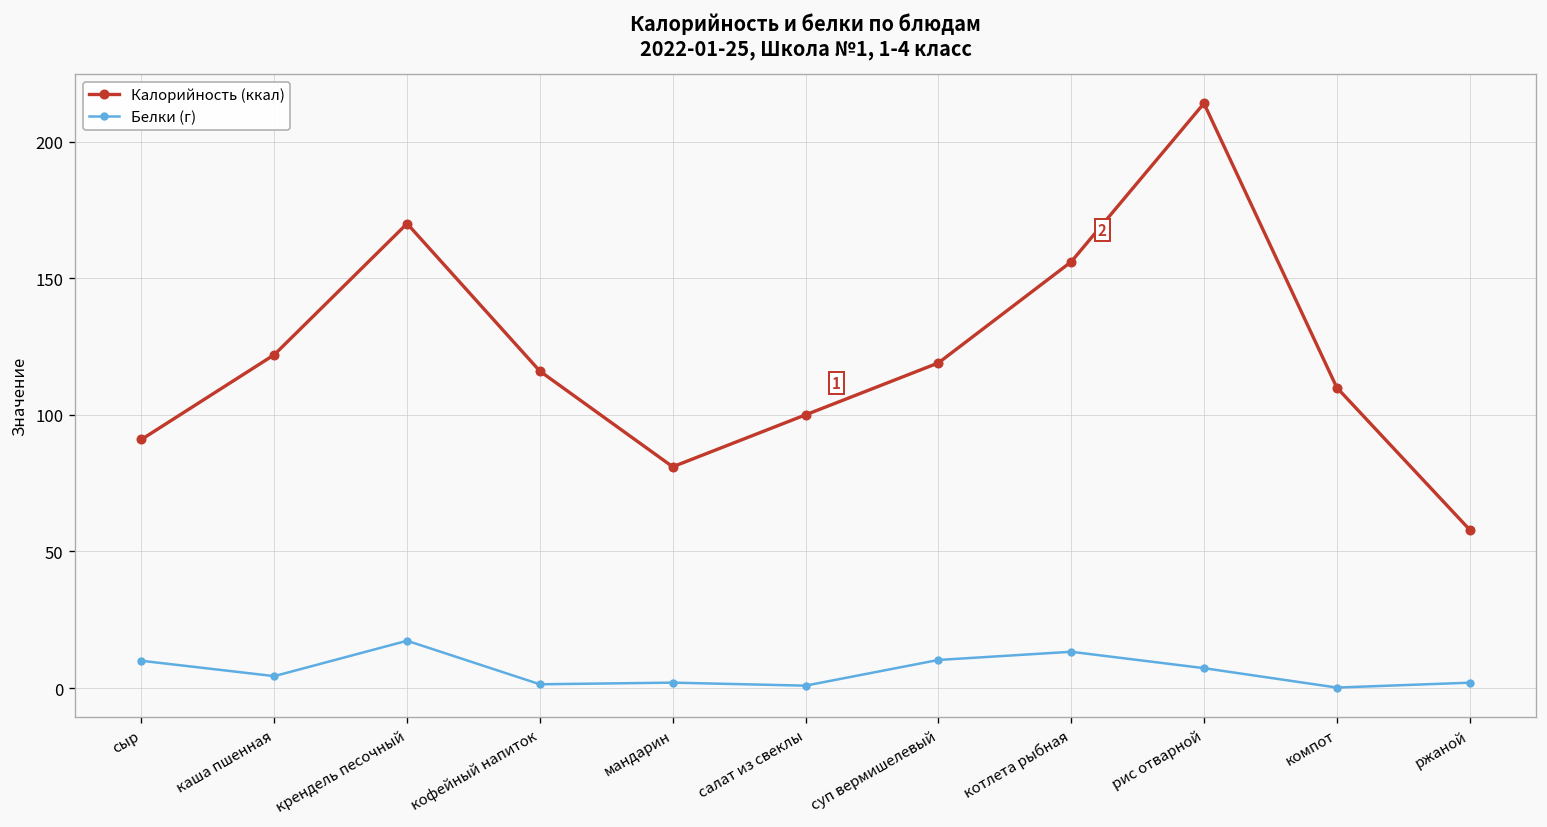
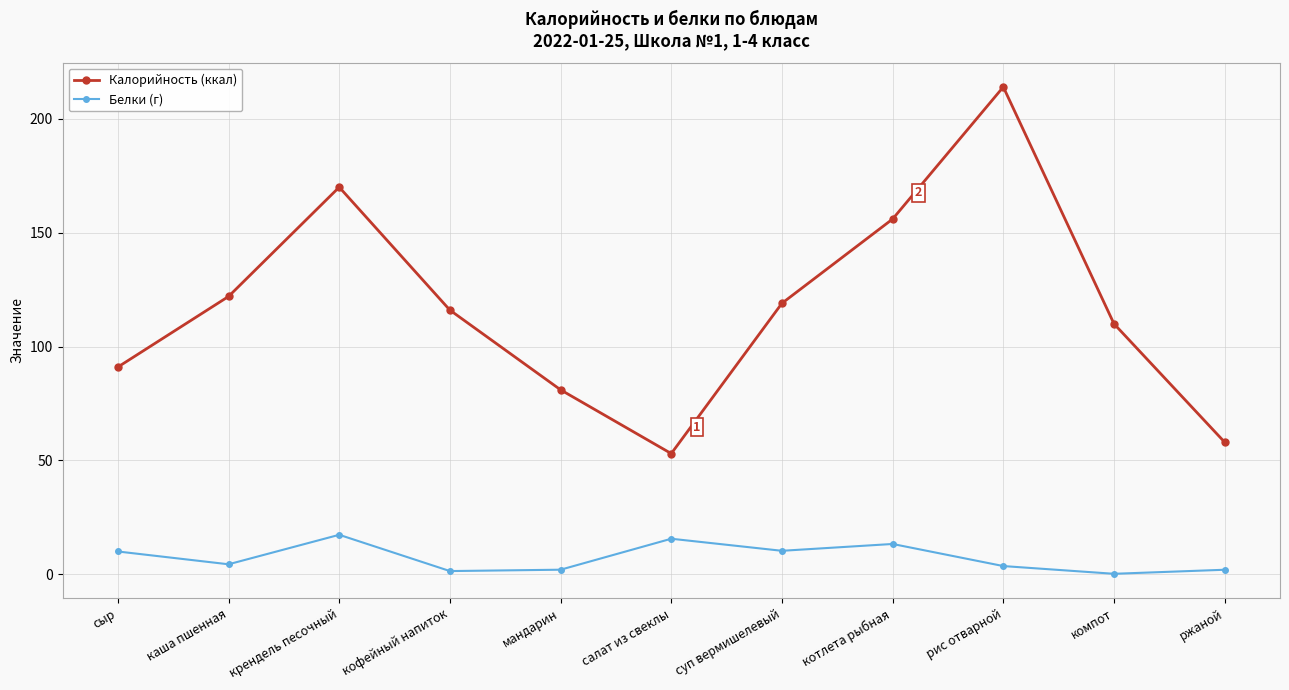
Калорийность (ккал), салат из свеклы: 100 -> 53
Белки (г), салат из свеклы: 1 -> 16
Белки (г), рис отварной: 7 -> 4
